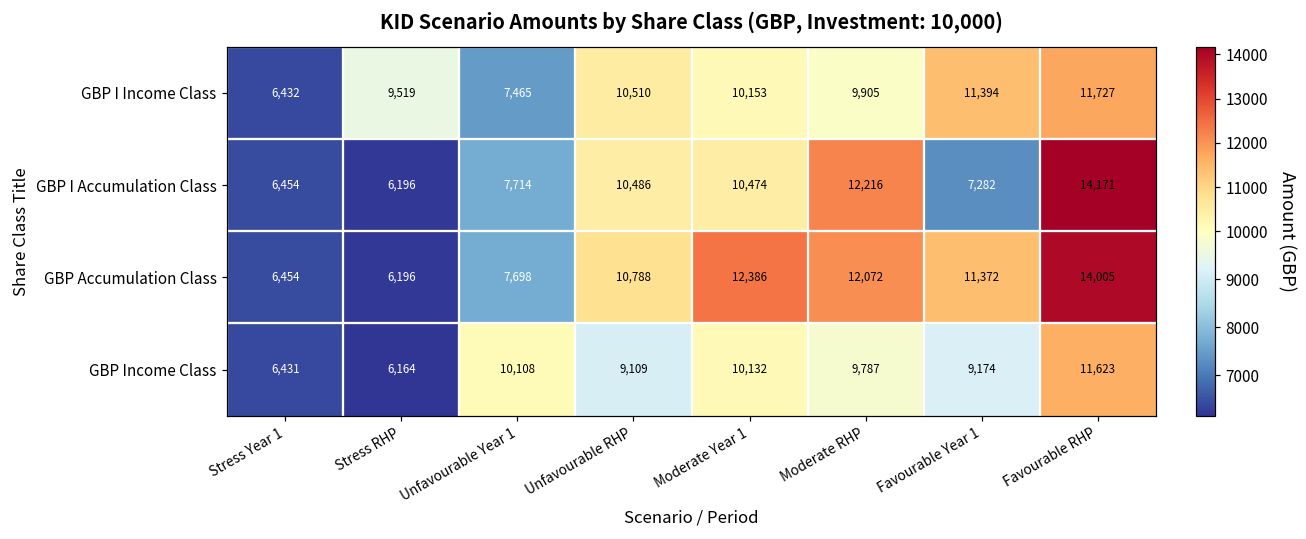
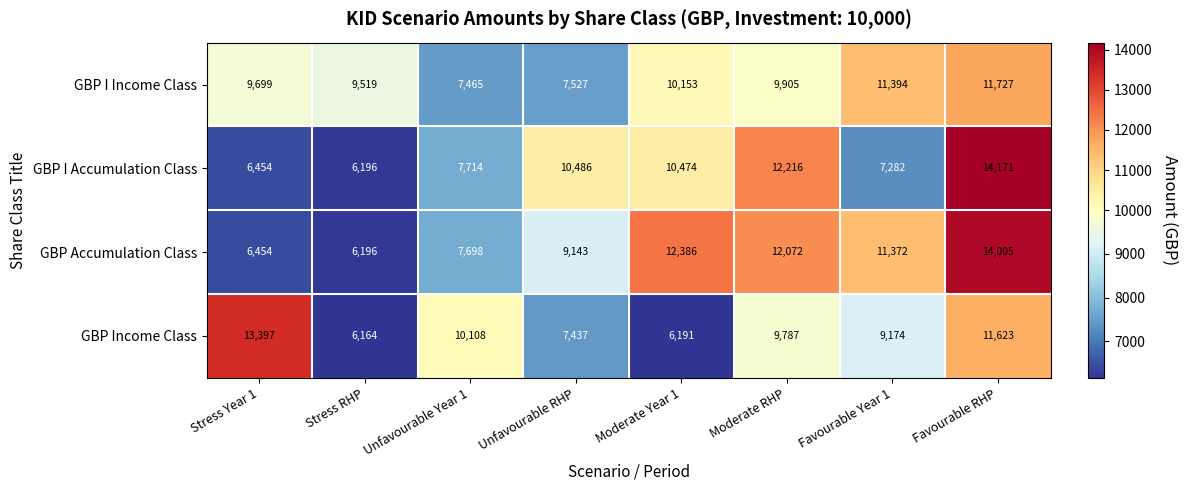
GBP I Income Class, Stress Year 1: 6,432 -> 9,699
GBP I Income Class, Unfavourable RHP: 10,510 -> 7,527
GBP Accumulation Class, Unfavourable RHP: 10,788 -> 9,143
GBP Income Class, Stress Year 1: 6,431 -> 13,397
GBP Income Class, Unfavourable RHP: 9,109 -> 7,437
GBP Income Class, Moderate Year 1: 10,132 -> 6,191
